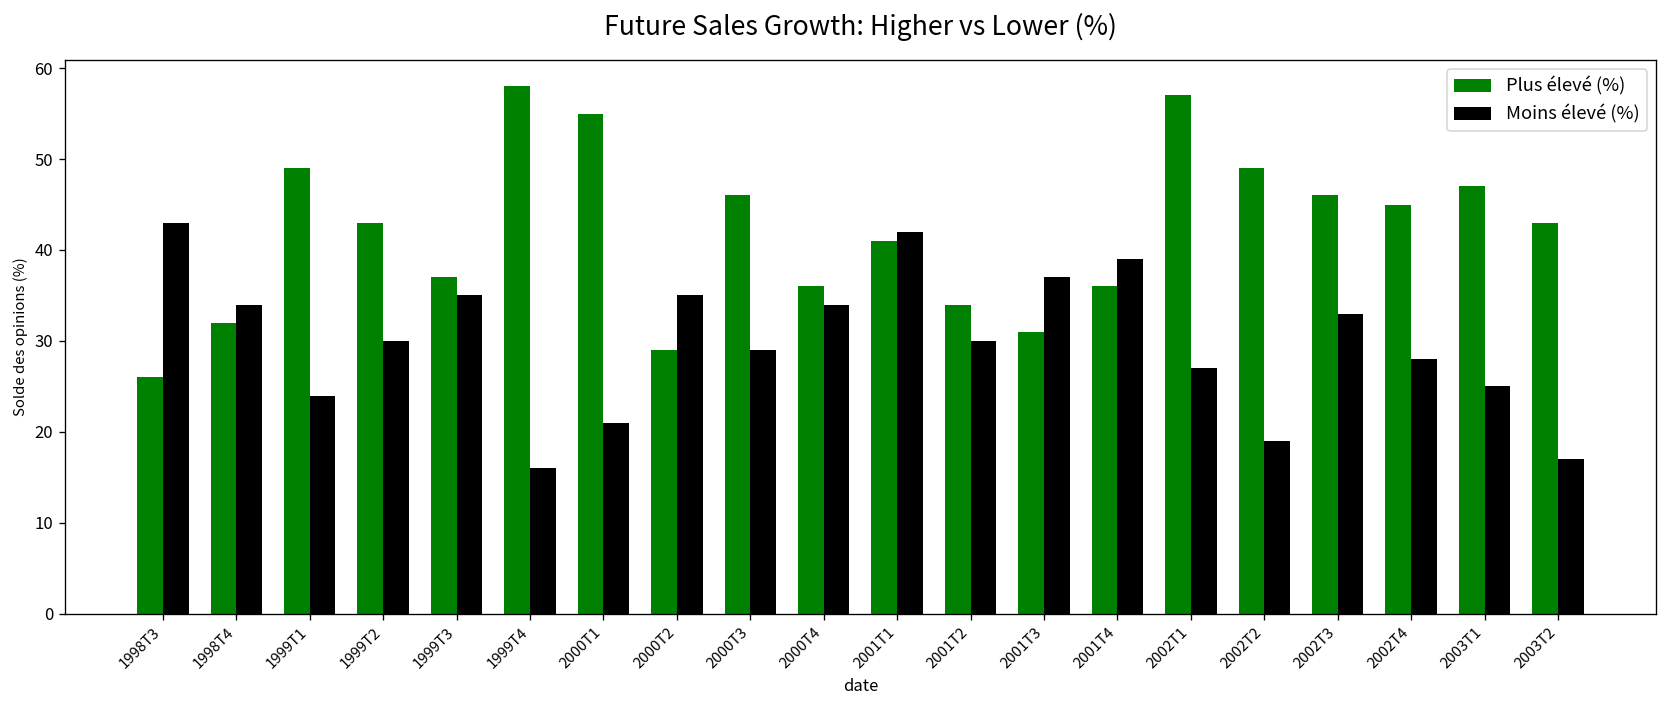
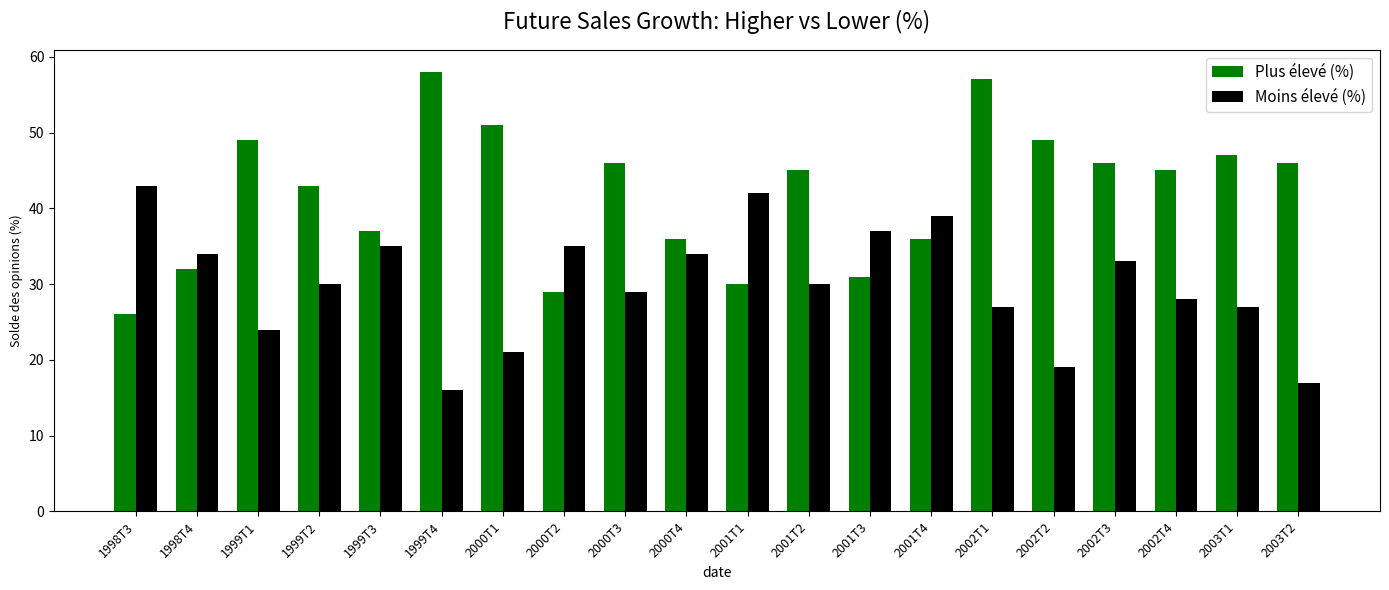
Plus élevé (%), 2000T1: 55 -> 51
Plus élevé (%), 2001T1: 41 -> 30
Plus élevé (%), 2001T2: 34 -> 45
Moins élevé (%), 2003T1: 25 -> 27
Plus élevé (%), 2003T2: 43 -> 46
